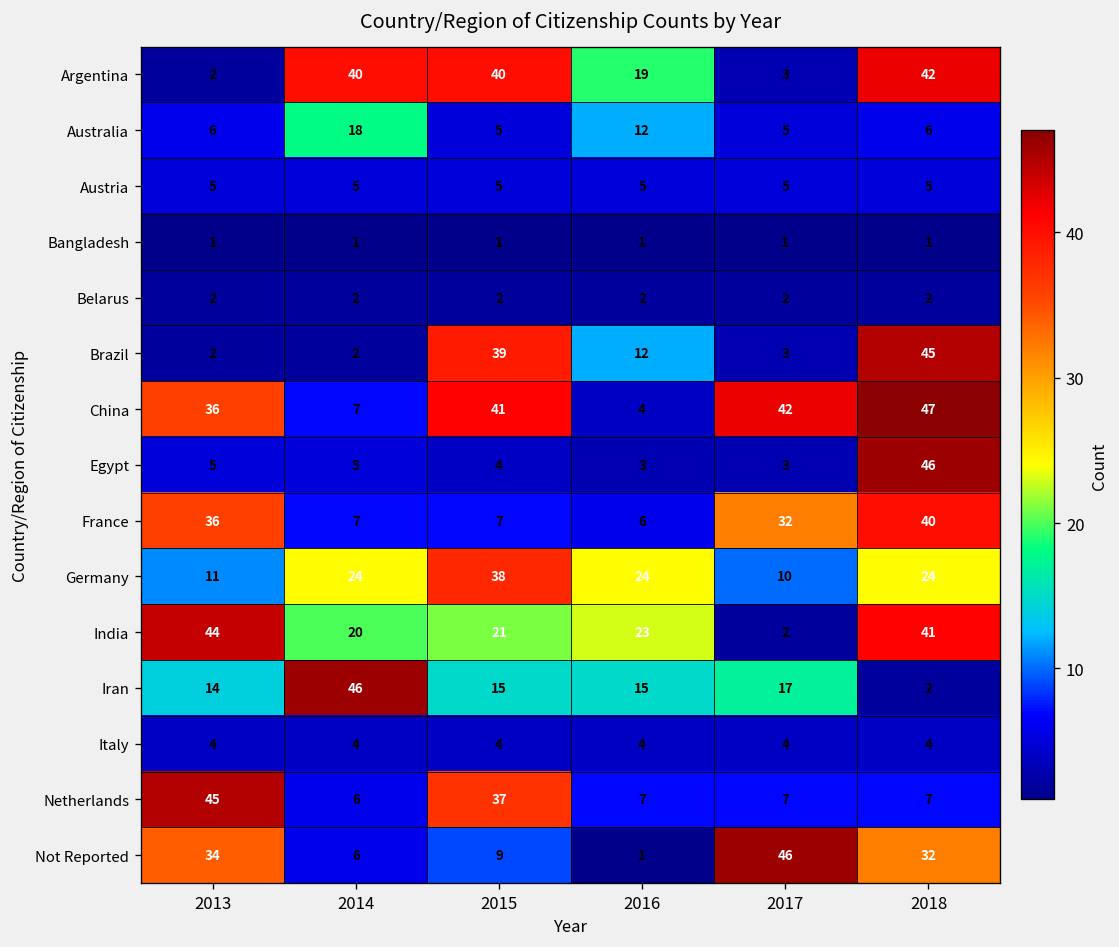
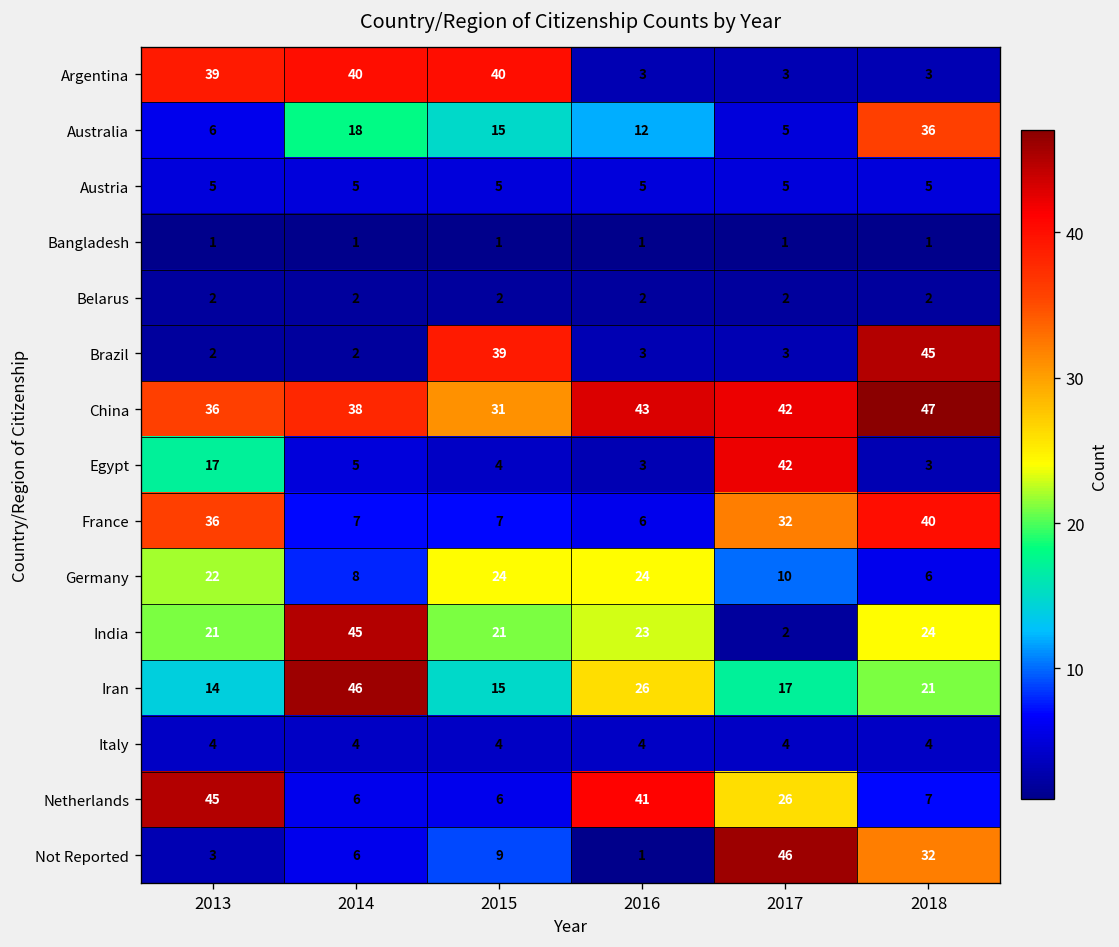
Argentina, 2013: 2 -> 39
Argentina, 2016: 19 -> 3
Argentina, 2018: 42 -> 3
Australia, 2015: 5 -> 15
Australia, 2018: 6 -> 36
Brazil, 2016: 12 -> 3
China, 2014: 7 -> 38
China, 2015: 41 -> 31
China, 2016: 4 -> 43
Egypt, 2013: 5 -> 17
Egypt, 2017: 3 -> 42
Egypt, 2018: 46 -> 3
Germany, 2013: 11 -> 22
Germany, 2014: 24 -> 8
Germany, 2015: 38 -> 24
Germany, 2018: 24 -> 6
India, 2013: 44 -> 21
India, 2014: 20 -> 45
India, 2018: 41 -> 24
Iran, 2016: 15 -> 26
Iran, 2018: 2 -> 21
Netherlands, 2015: 37 -> 6
Netherlands, 2016: 7 -> 41
Netherlands, 2017: 7 -> 26
Not Reported, 2013: 34 -> 3
